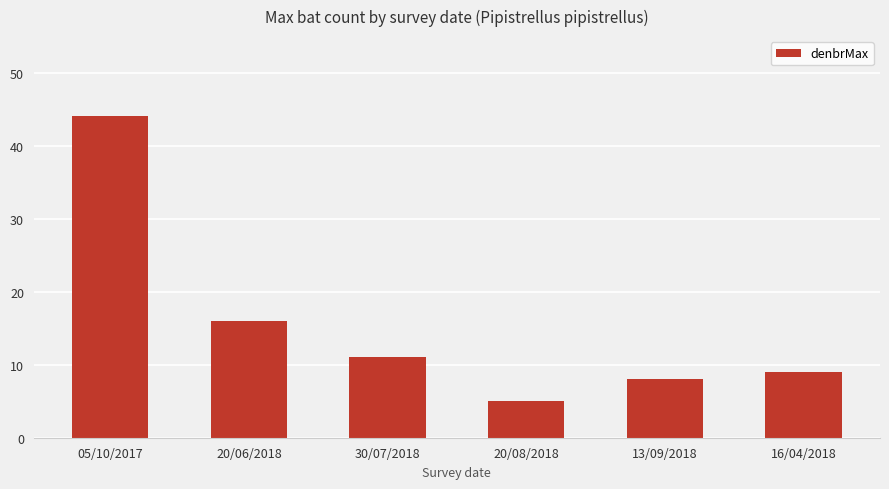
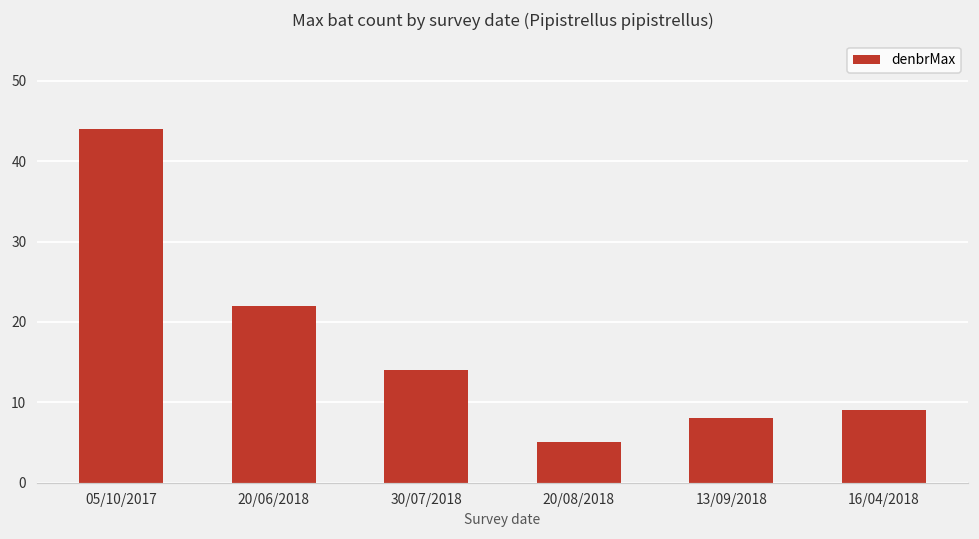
20/06/2018: 16 -> 22
30/07/2018: 11 -> 14
